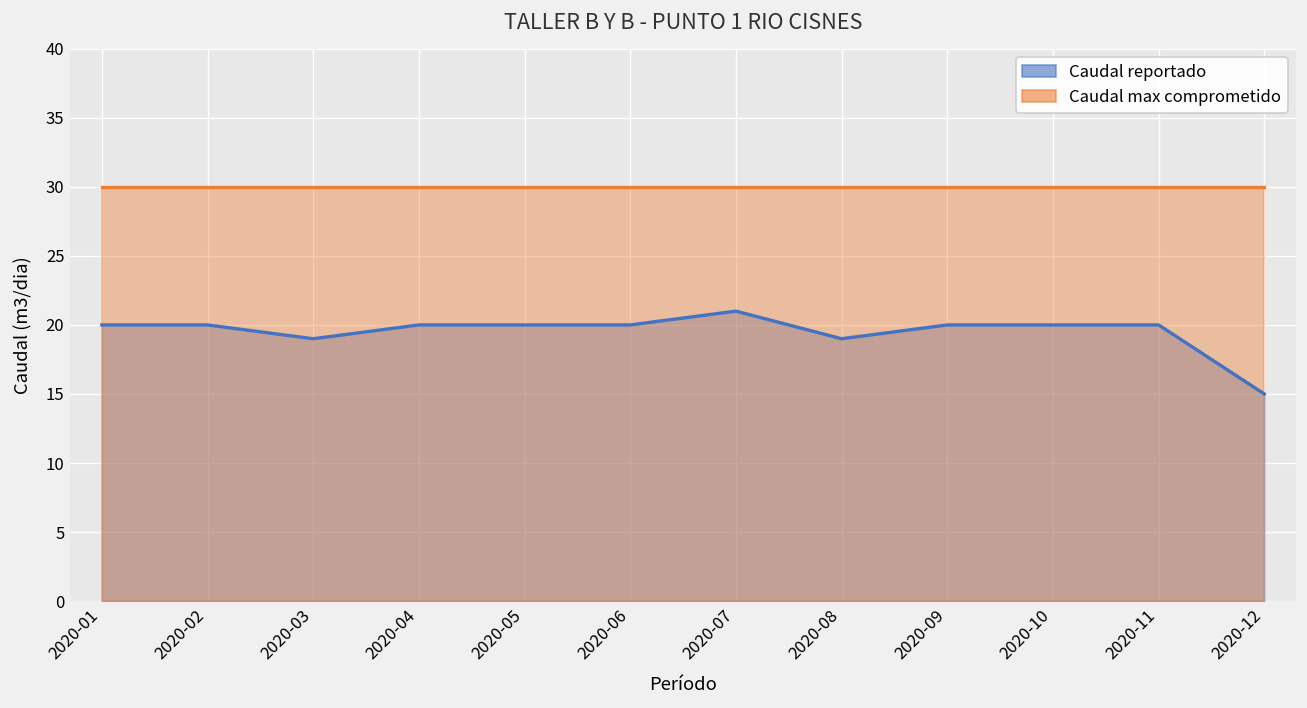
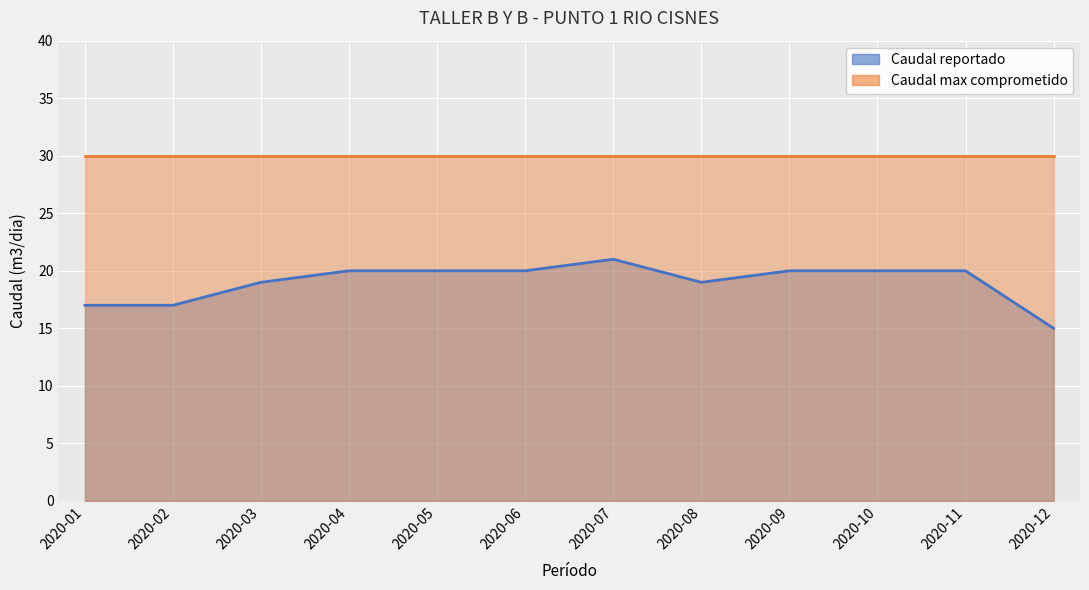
Caudal reportado, 2020-01: 20 -> 17
Caudal reportado, 2020-02: 20 -> 17
